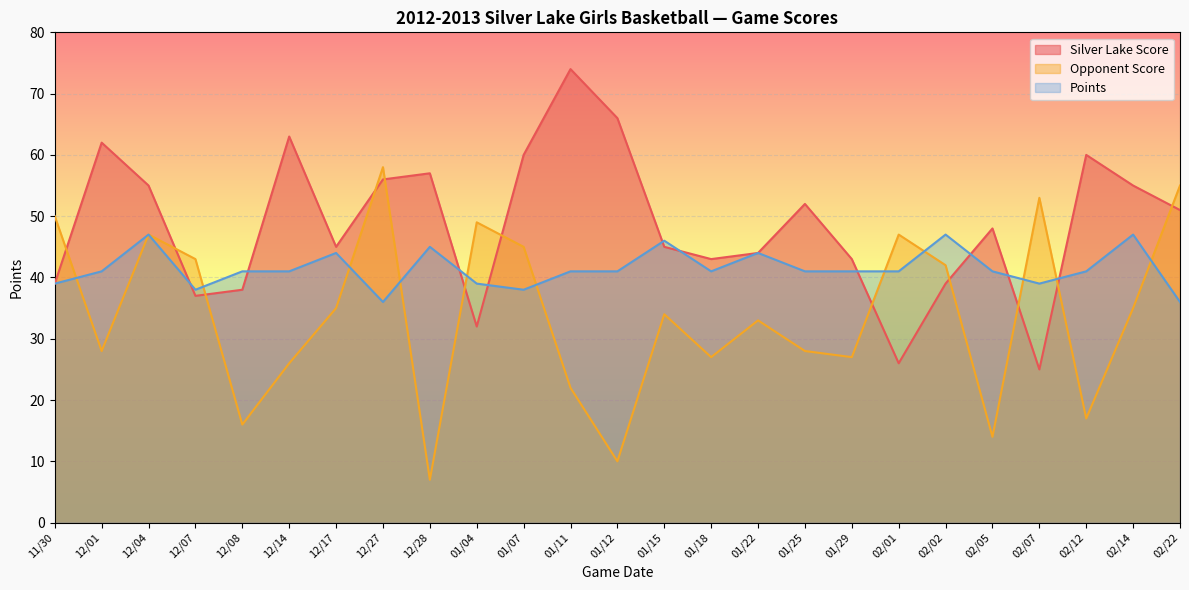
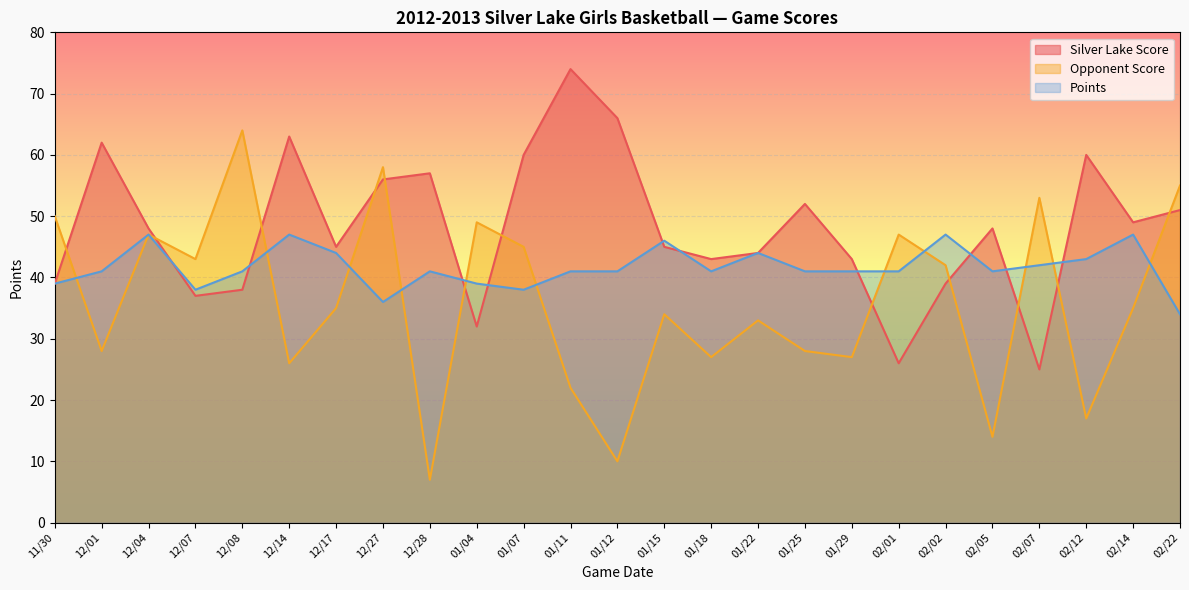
Silver Lake Score, 12/04: 55 -> 48
Opponent Score, 12/08: 16 -> 64
Points, 12/14: 41 -> 47
Points, 12/28: 45 -> 41
Points, 02/07: 39 -> 42
Points, 02/12: 41 -> 43
Silver Lake Score, 02/14: 55 -> 49
Points, 02/22: 36 -> 34
